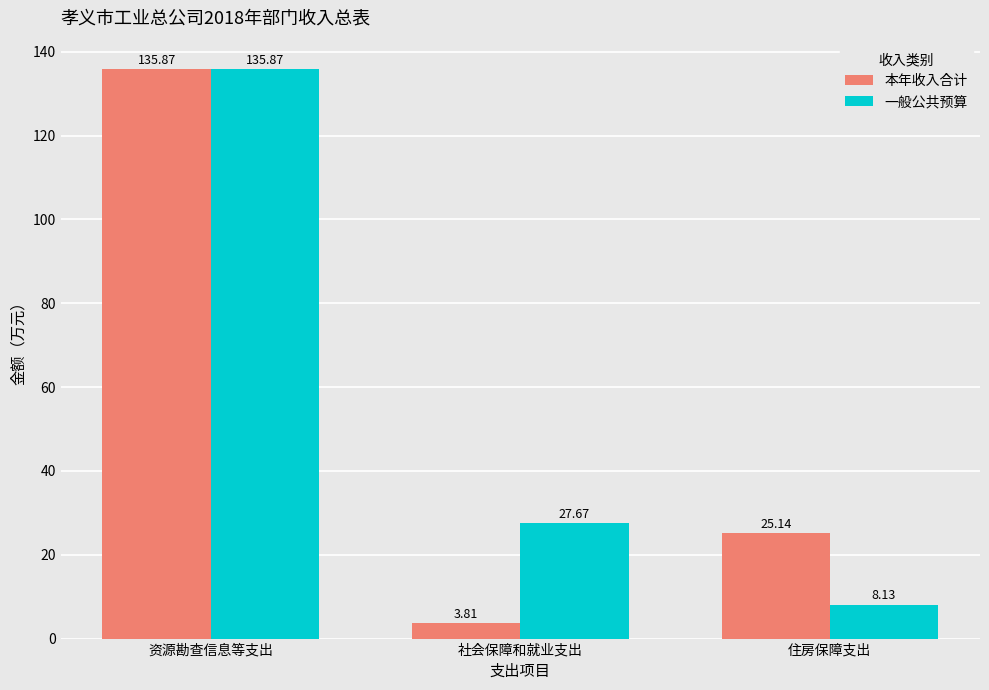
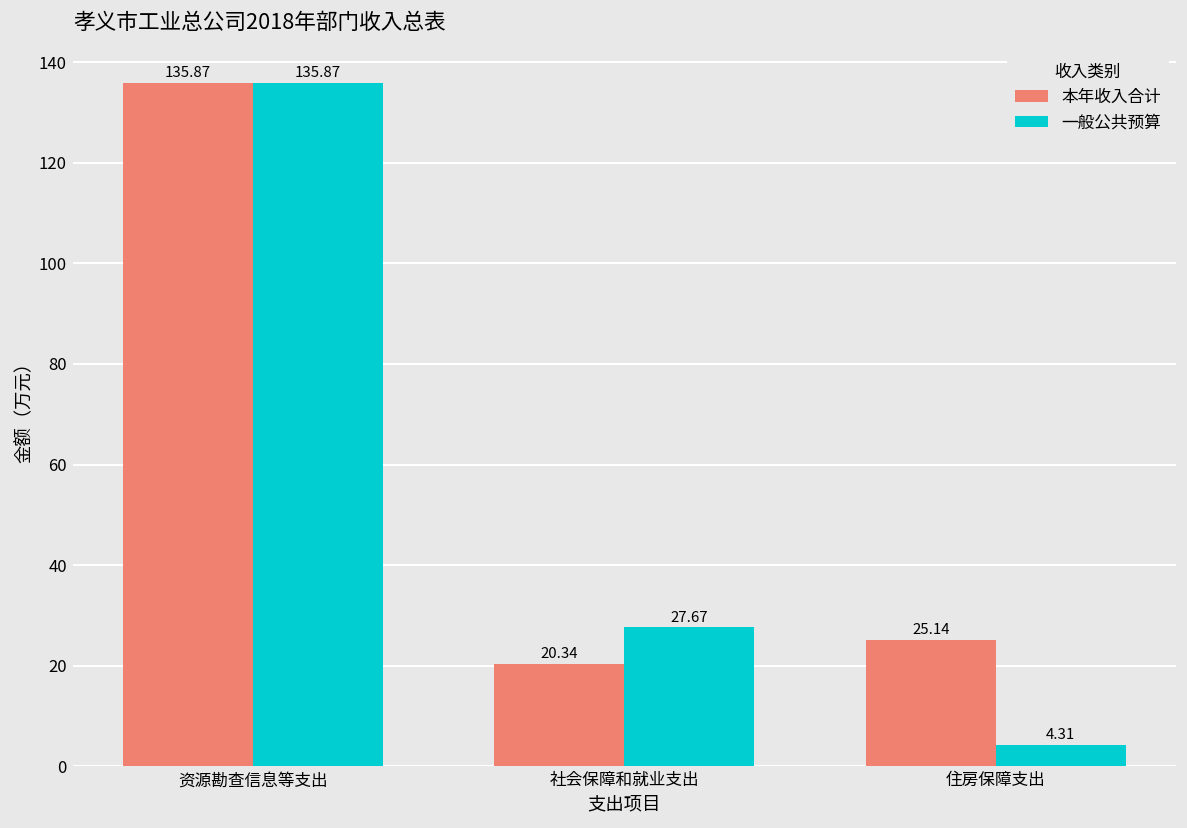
本年收入合计, 社会保障和就业支出: 3.81 -> 20.34
一般公共预算, 住房保障支出: 8.13 -> 4.31
